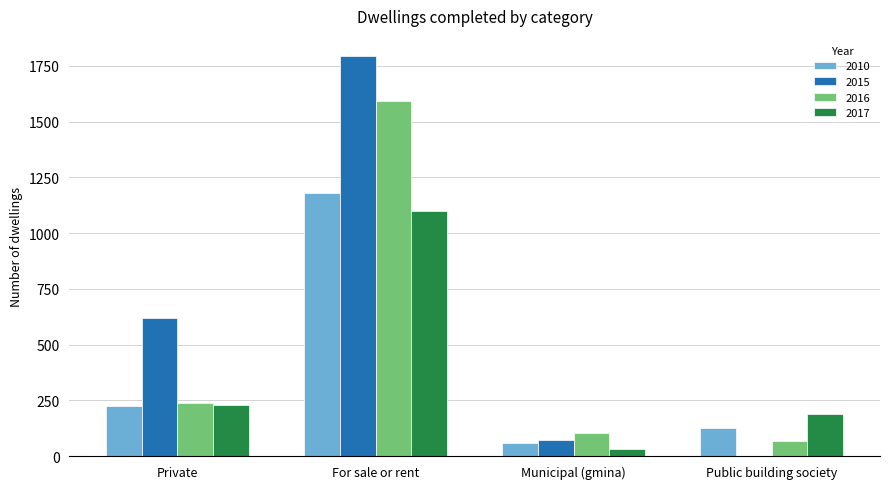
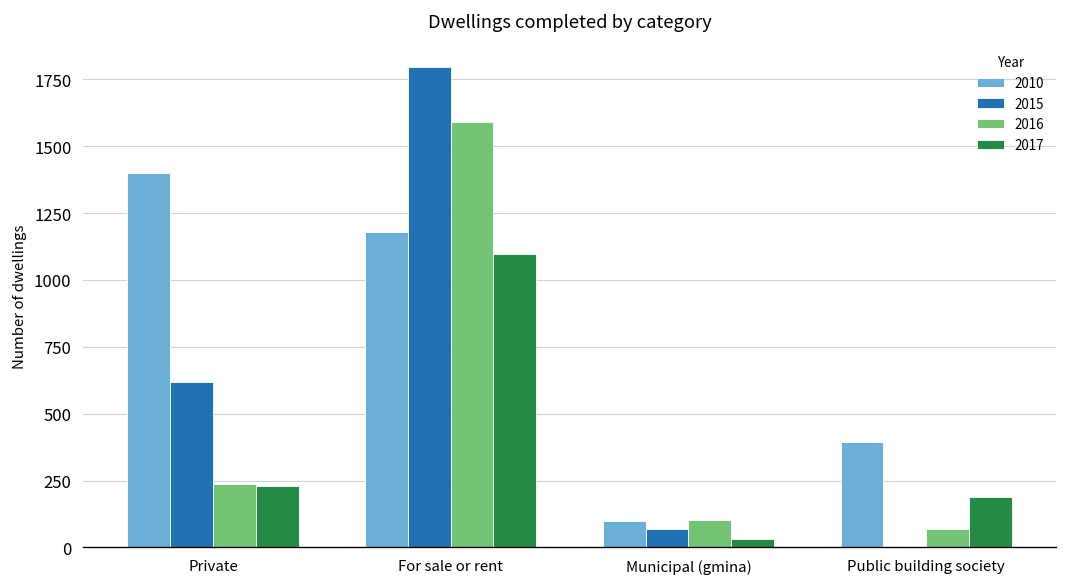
2010, Private: 220 -> 1400
2010, Municipal (gmina): 60 -> 100
2010, Public building society: 130 -> 390
